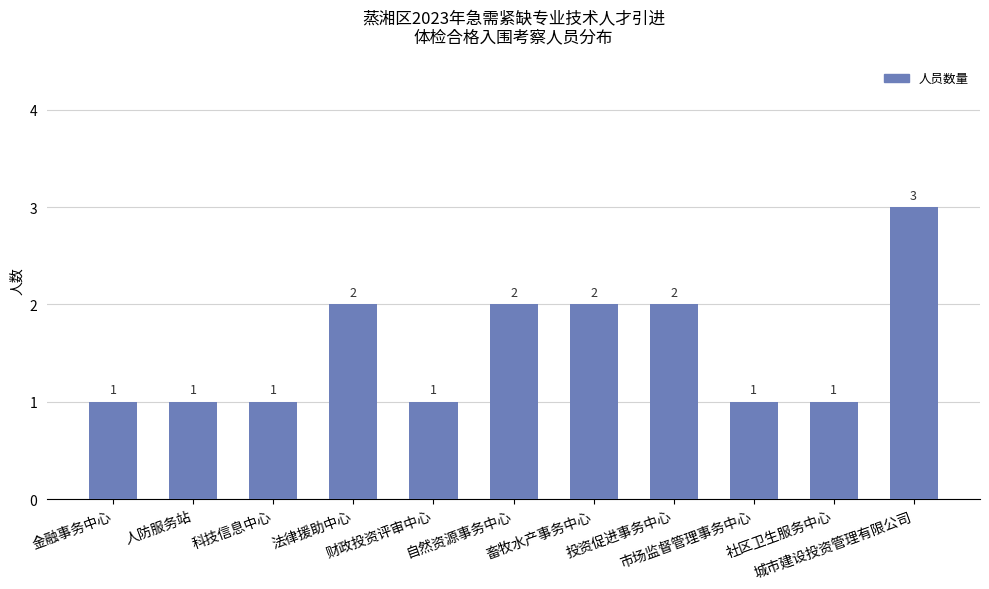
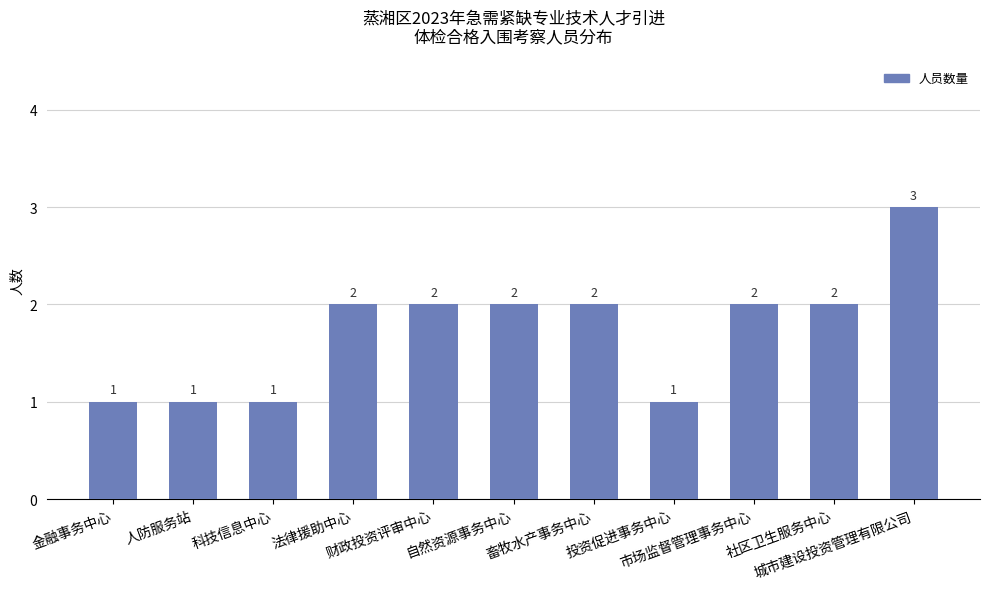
财政投资评审中心: 1 -> 2
投资促进事务中心: 2 -> 1
市场监督管理事务中心: 1 -> 2
社区卫生服务中心: 1 -> 2
